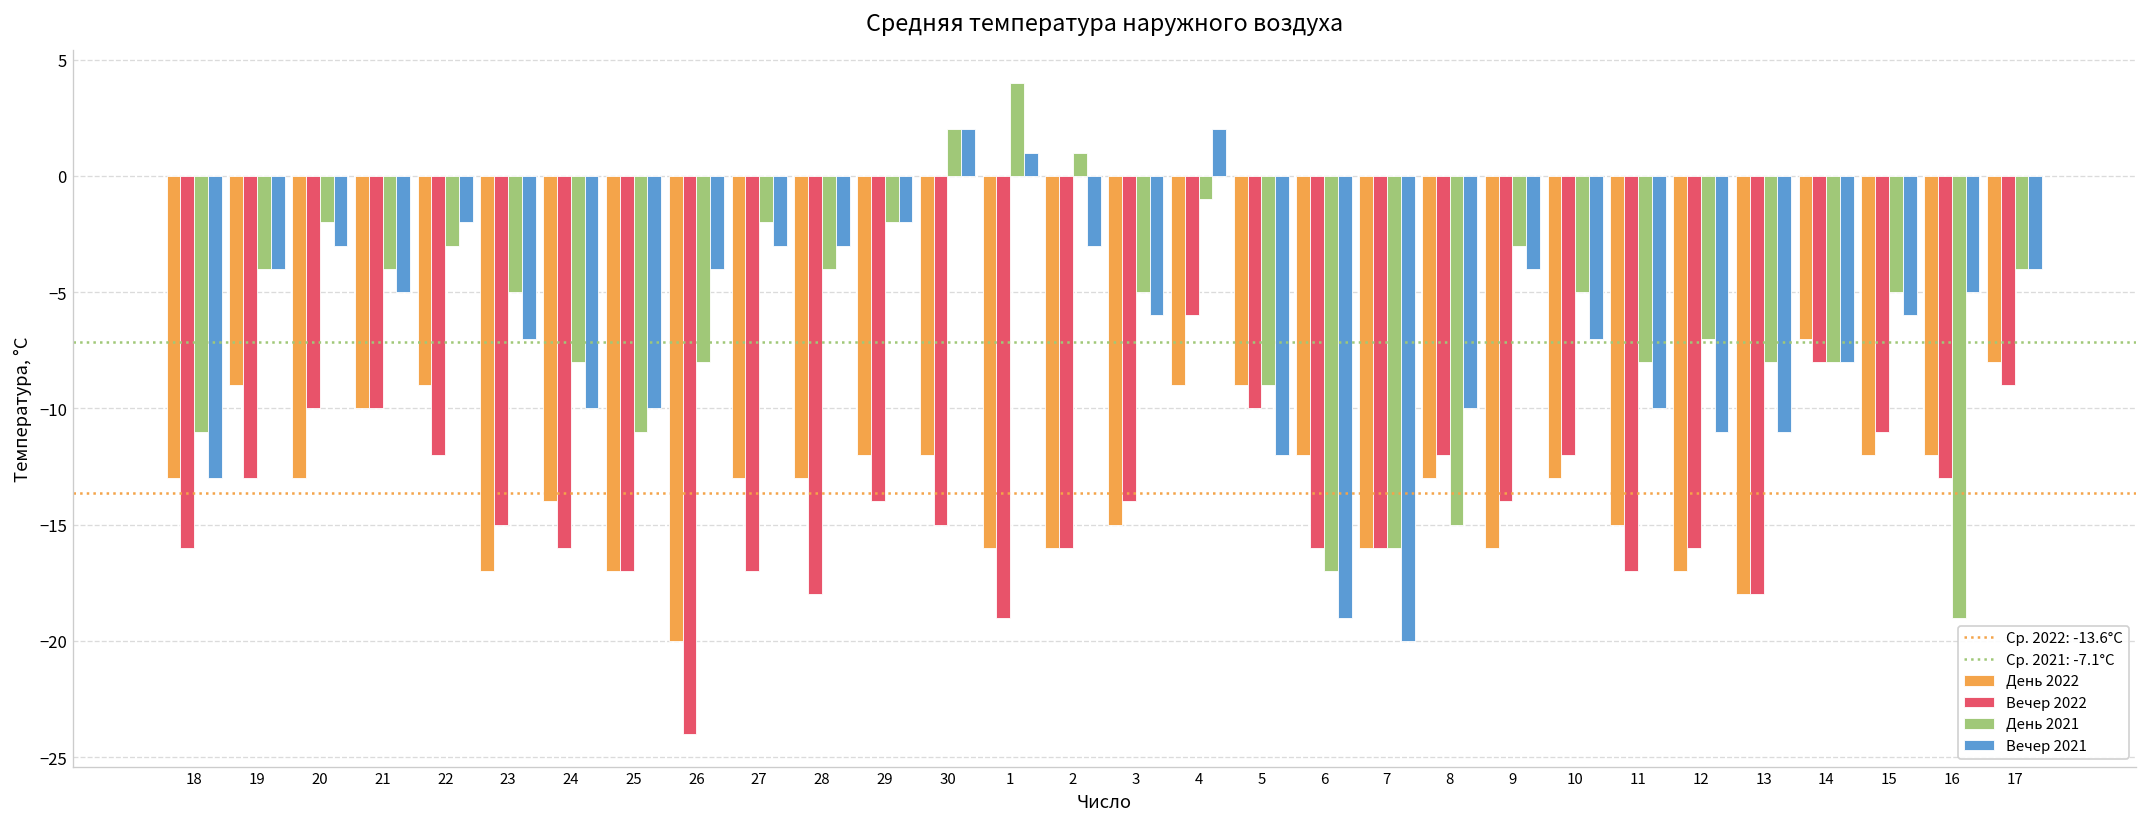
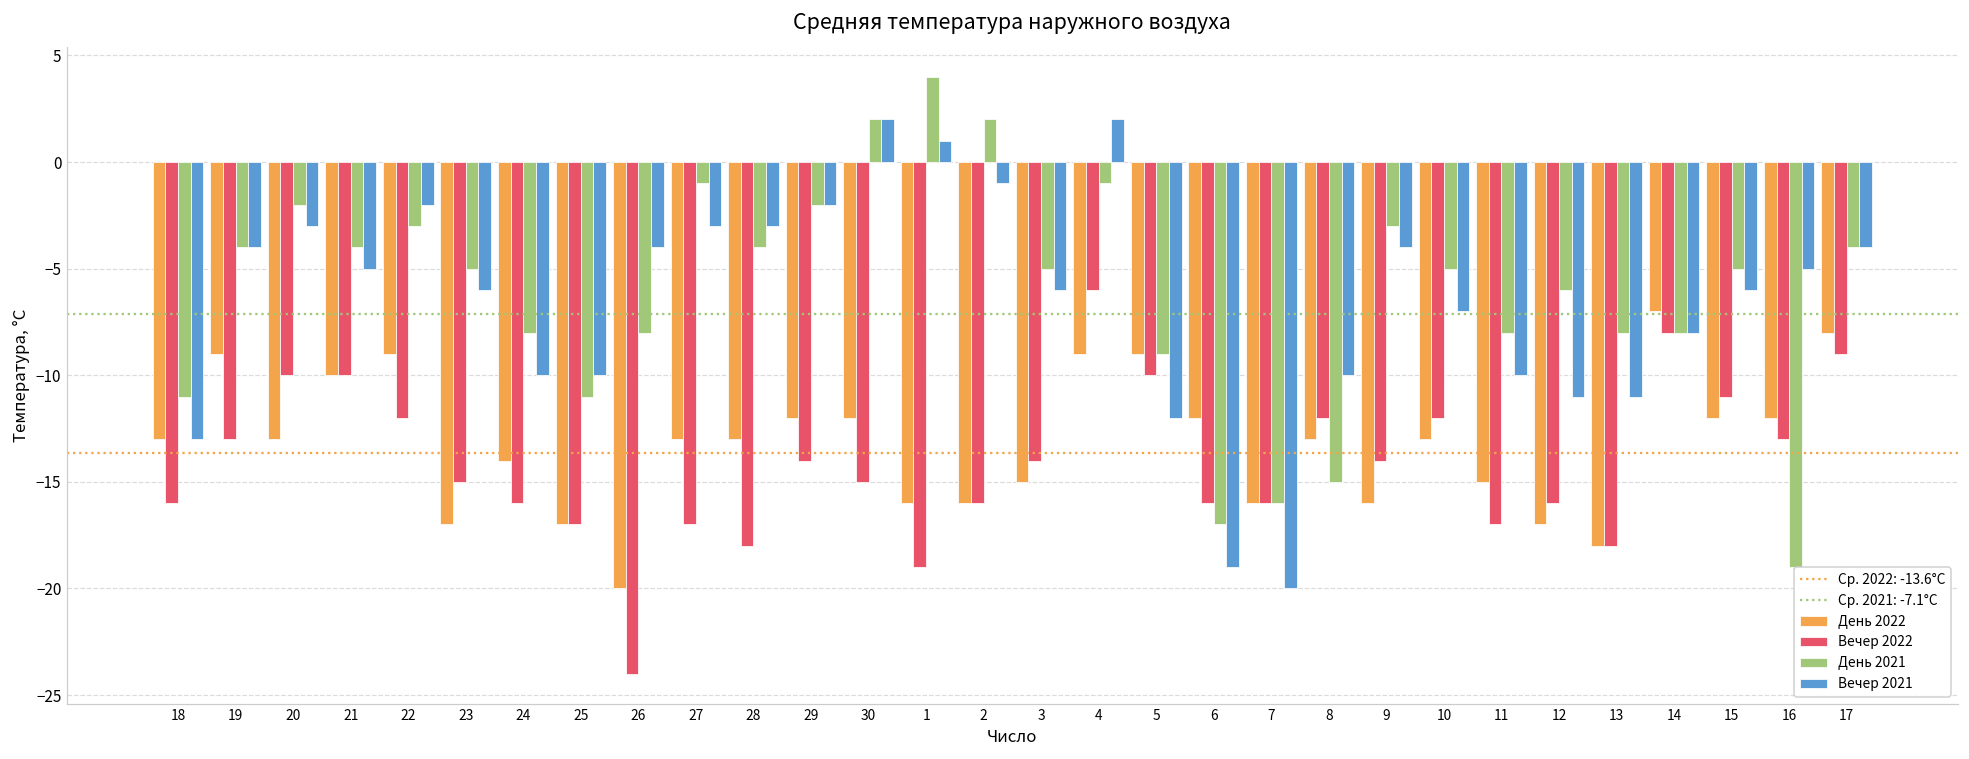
Вечер 2021, 23: -7 -> -6
День 2021, 27: -2 -> -1
День 2021, 2: 1 -> 2
Вечер 2021, 2: -3 -> -1
День 2021, 12: -7 -> -6
